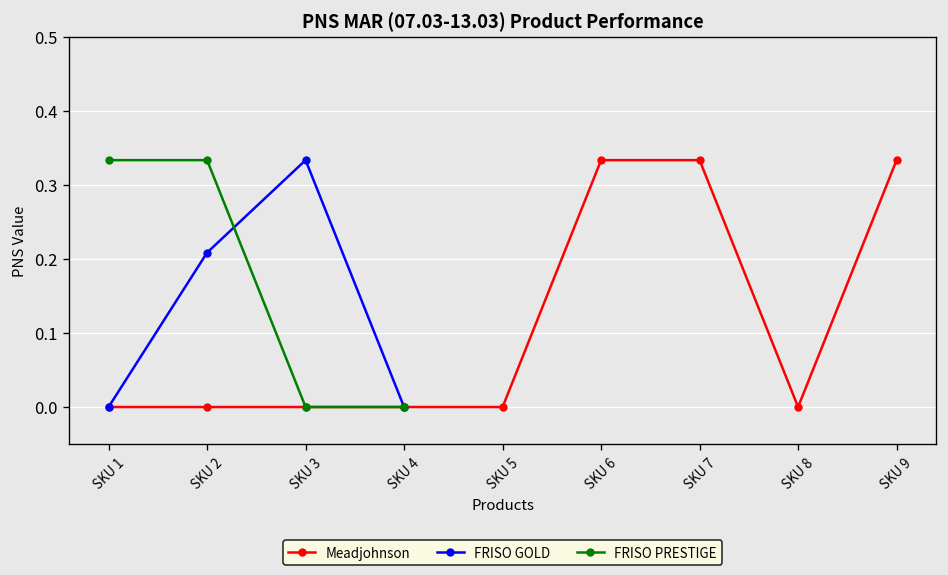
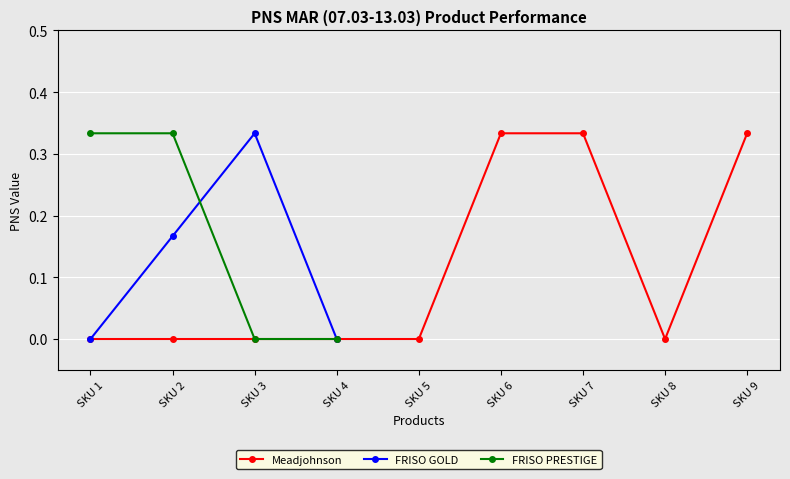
FRISO GOLD, SKU 2: 0.21 -> 0.17
